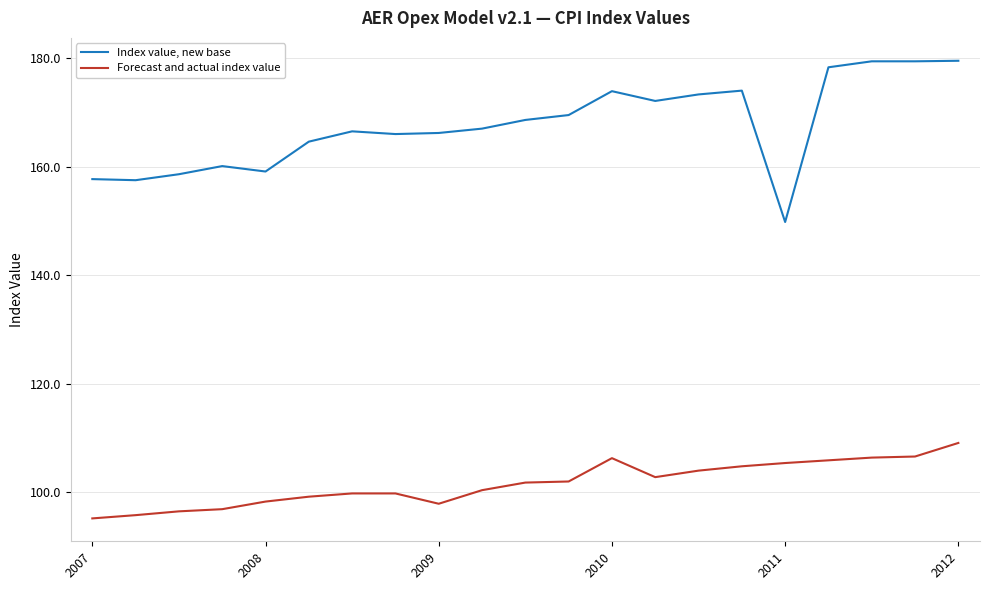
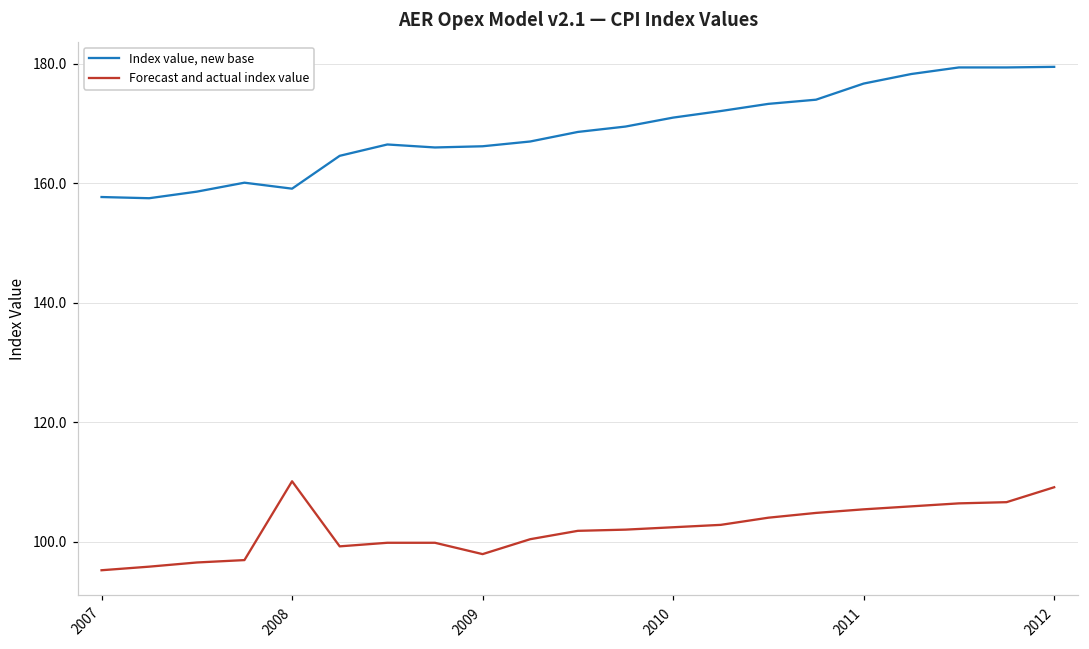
Forecast and actual index value, 2008: 98 -> 110
Index value, new base, 2010: 174 -> 171
Forecast and actual index value, 2010: 106 -> 102
Index value, new base, 2011: 150 -> 177
